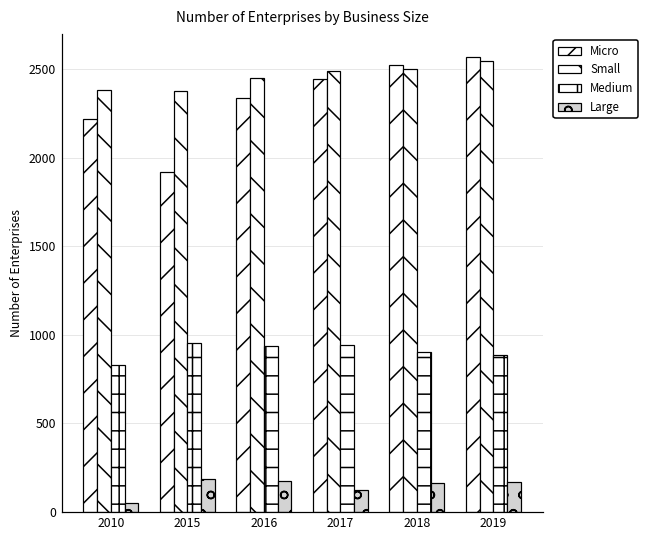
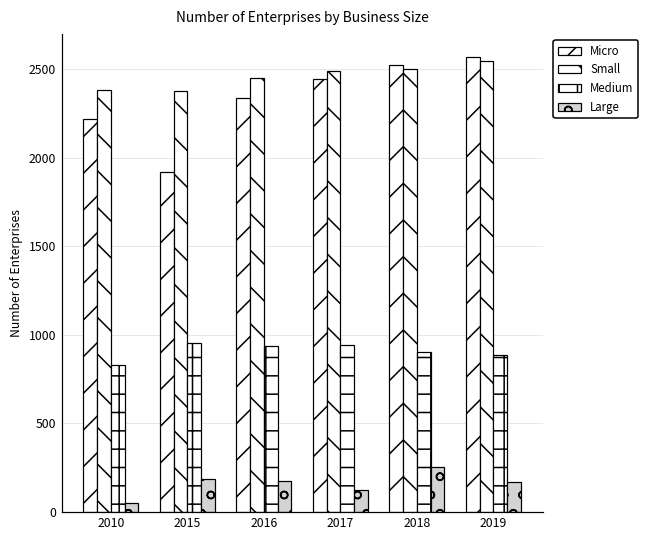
Large, 2018: 160 -> 250
